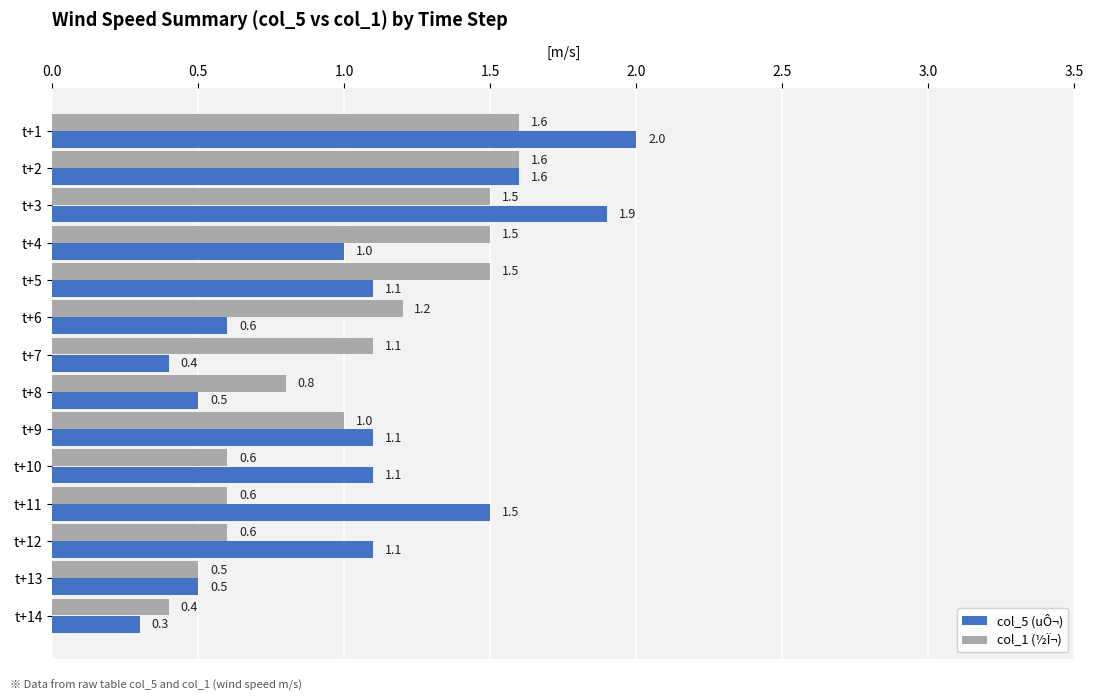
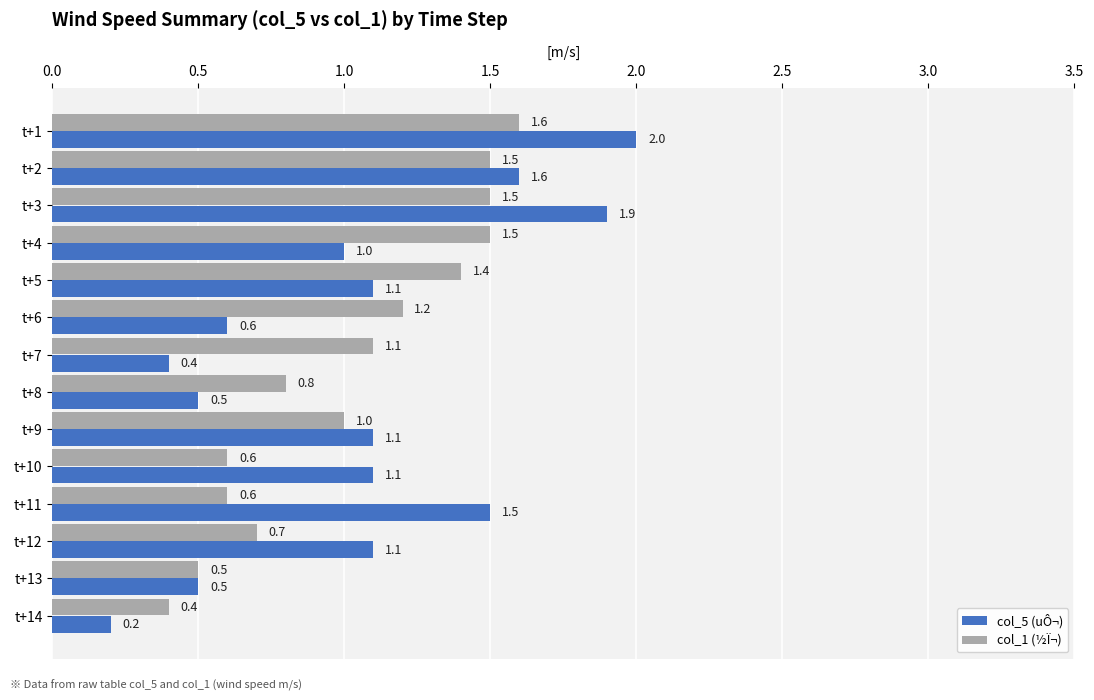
col_1 (½Ï¬), t+2: 1.6 -> 1.5
col_1 (½Ï¬), t+5: 1.5 -> 1.4
col_1 (½Ï¬), t+12: 0.6 -> 0.7
col_5 (uÔ¬), t+14: 0.3 -> 0.2
